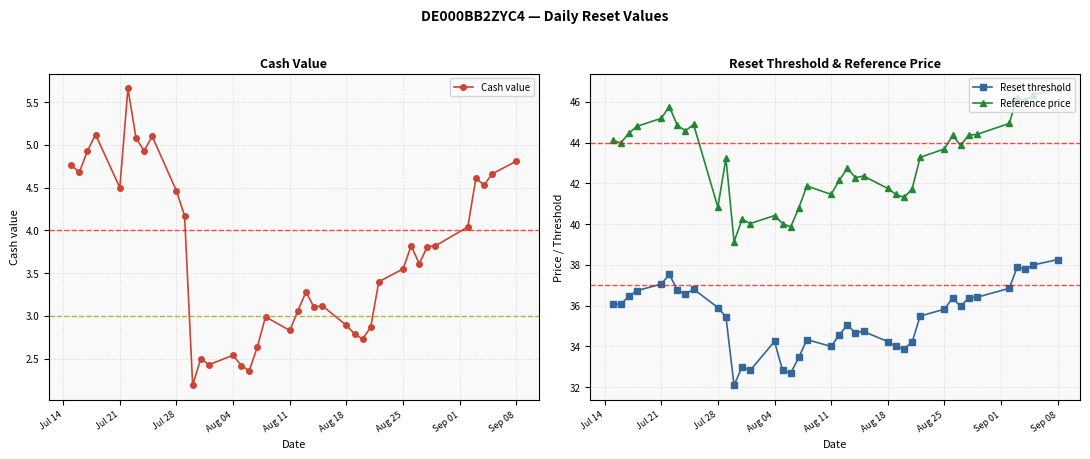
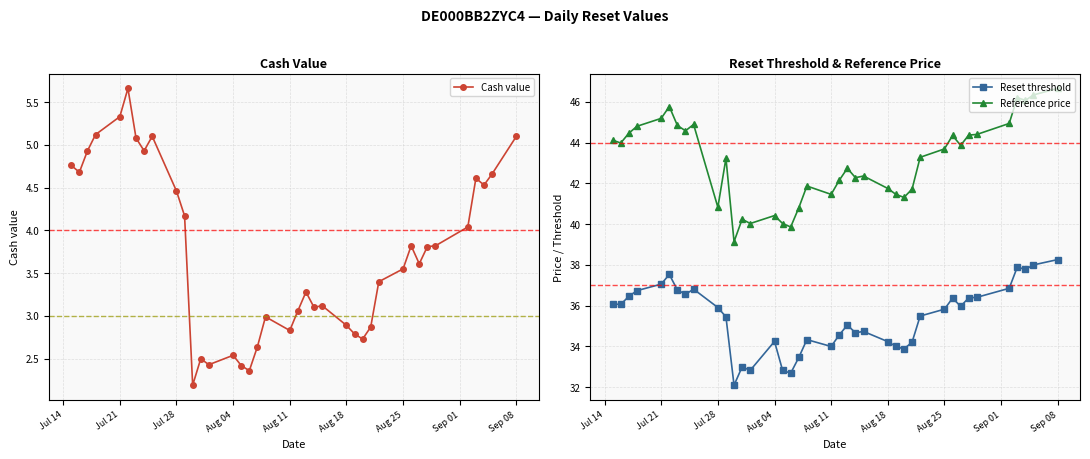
Cash Value, Jul 21: 4.5 -> 5.3
Cash Value, Sep 08: 4.8 -> 5.1
